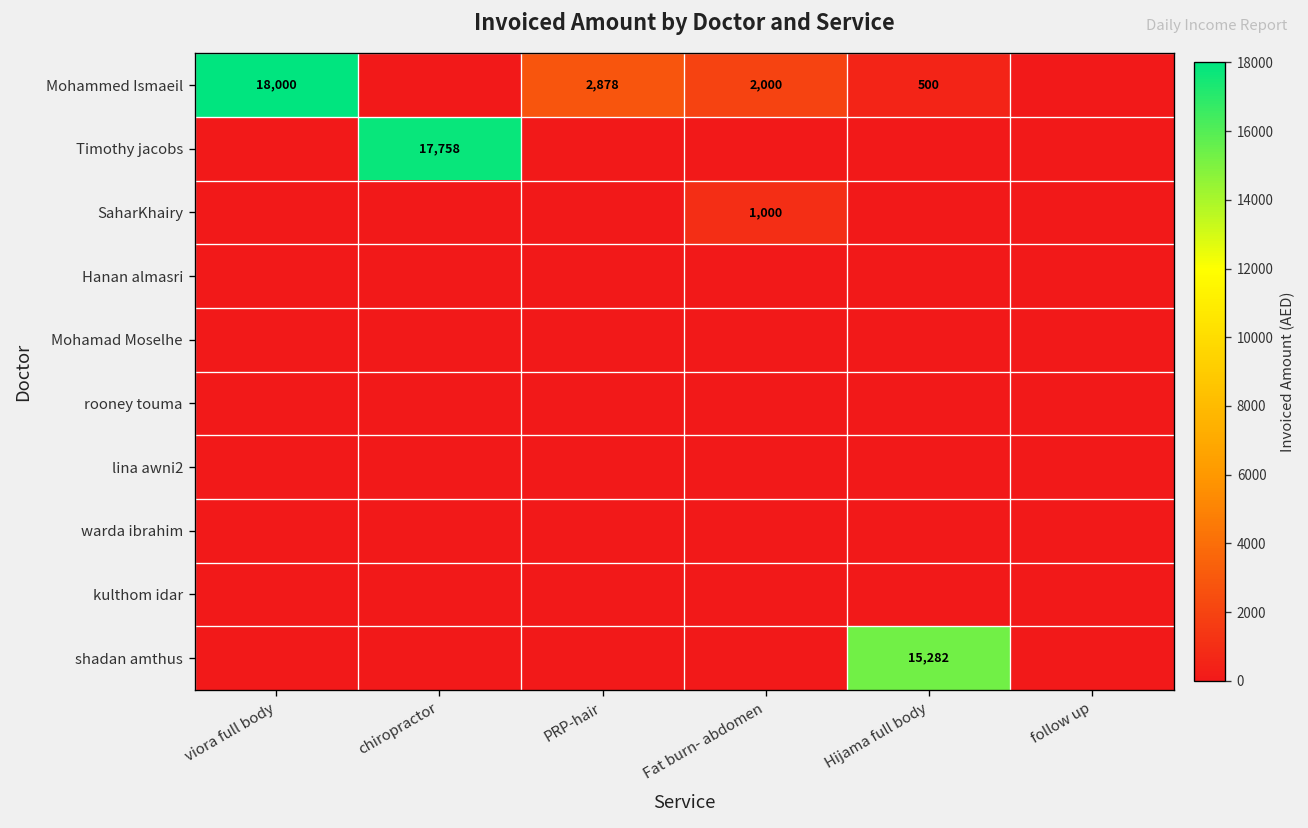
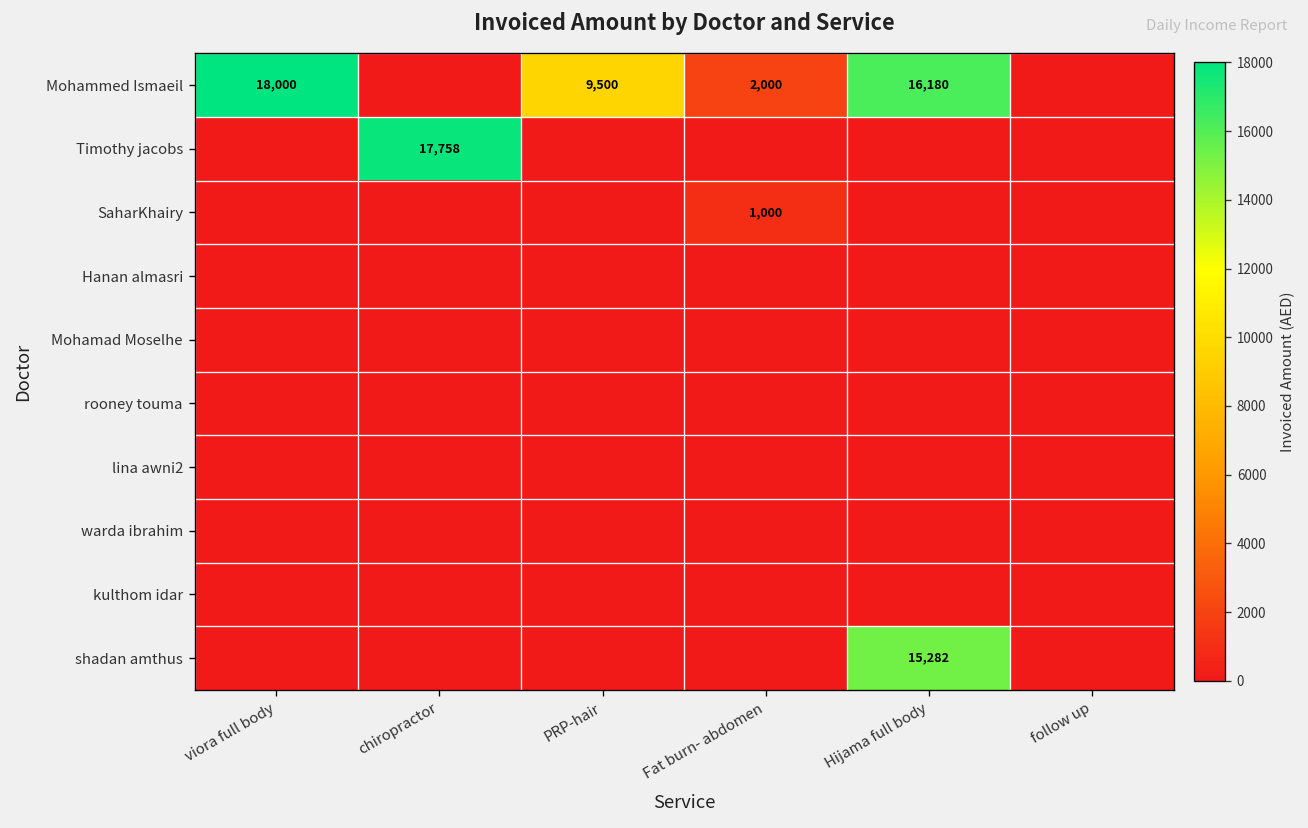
Mohammed Ismaeil, PRP-hair: 2,878 -> 9,500
Mohammed Ismaeil, Hijama full body: 500 -> 16,180
